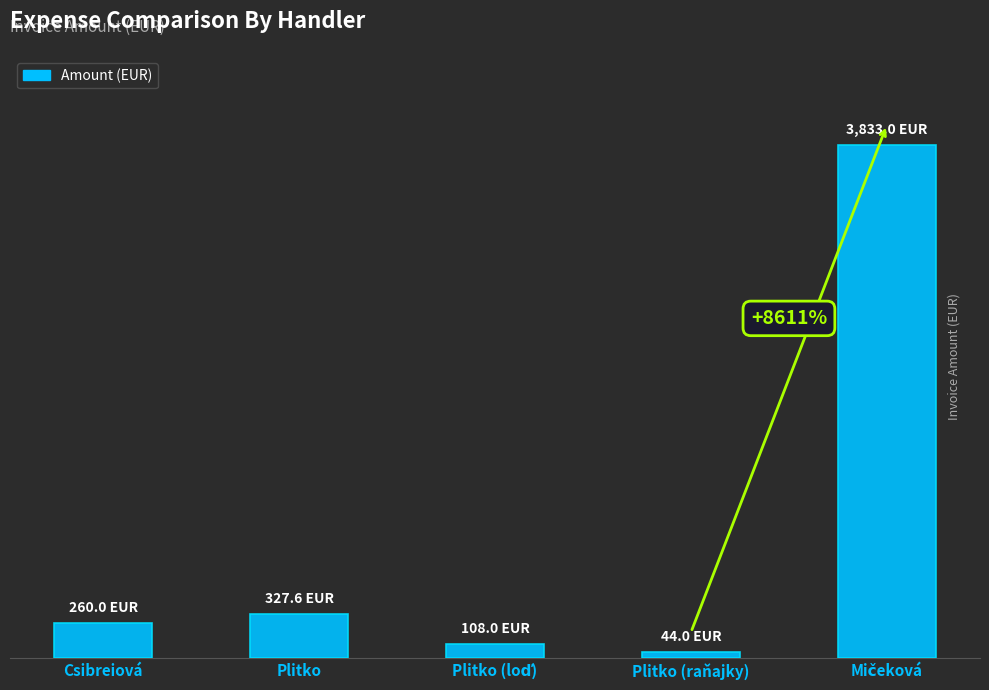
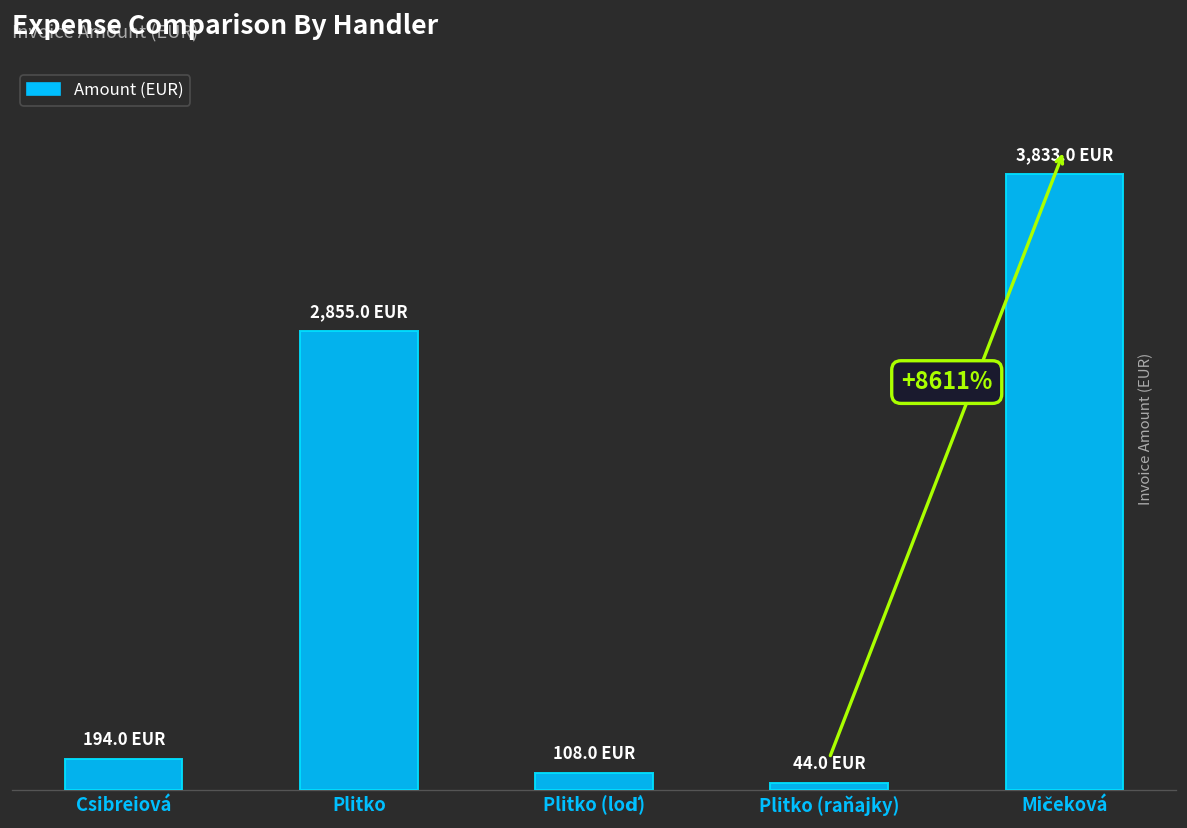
Csibreiová: 260.0 -> 194.0
Plitko: 327.6 -> 2,855.0
